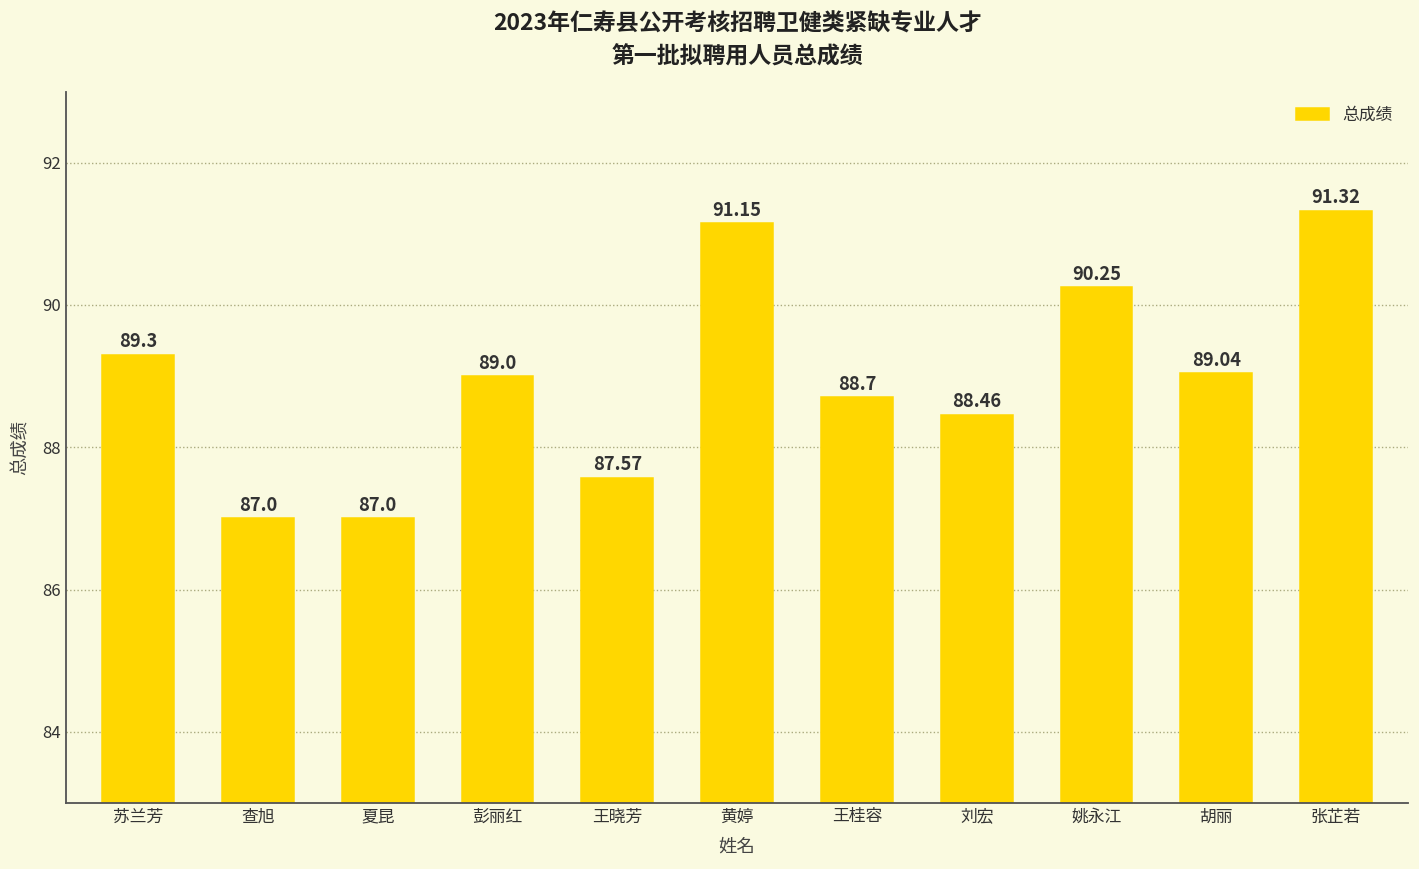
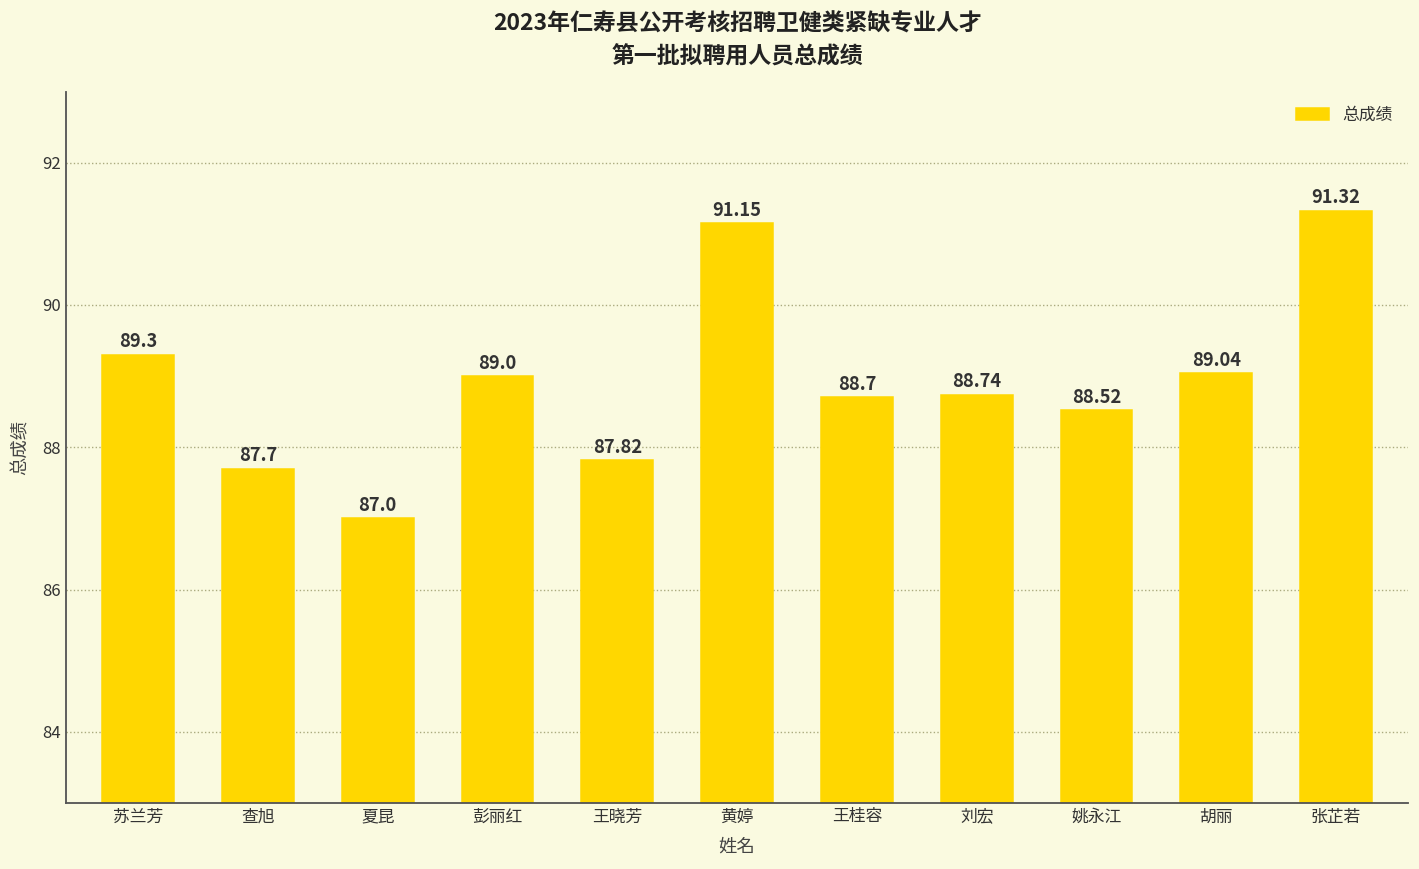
查旭: 87.0 -> 87.7
王晓芳: 87.57 -> 87.82
刘宏: 88.46 -> 88.74
姚永江: 90.25 -> 88.52
